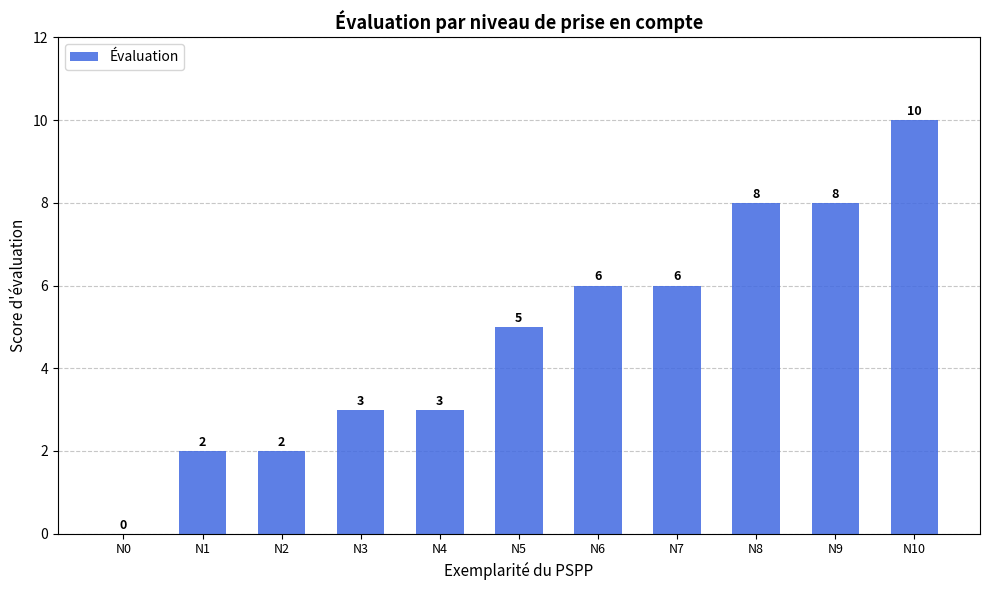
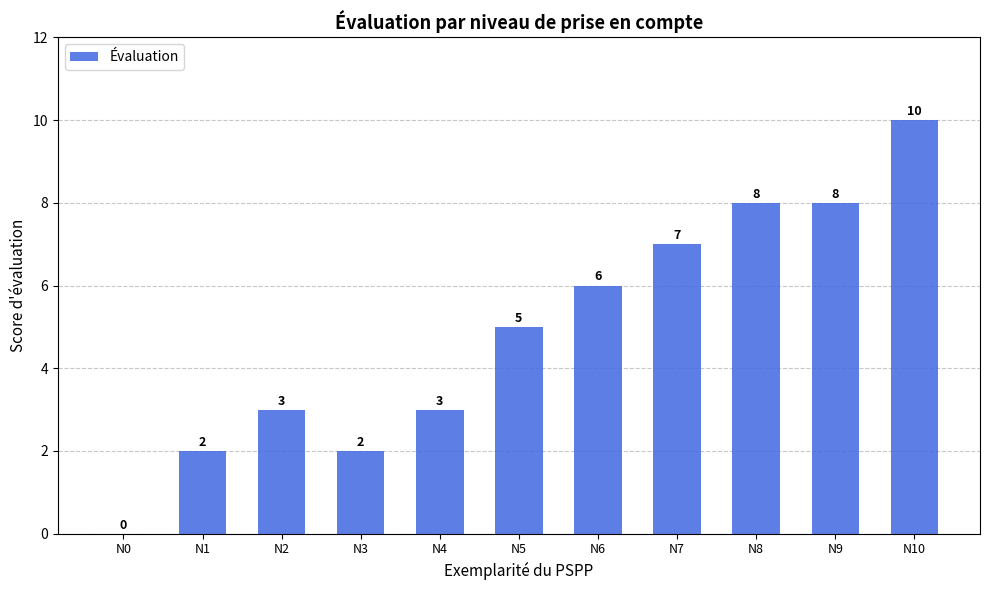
N2: 2 -> 3
N3: 3 -> 2
N7: 6 -> 7
